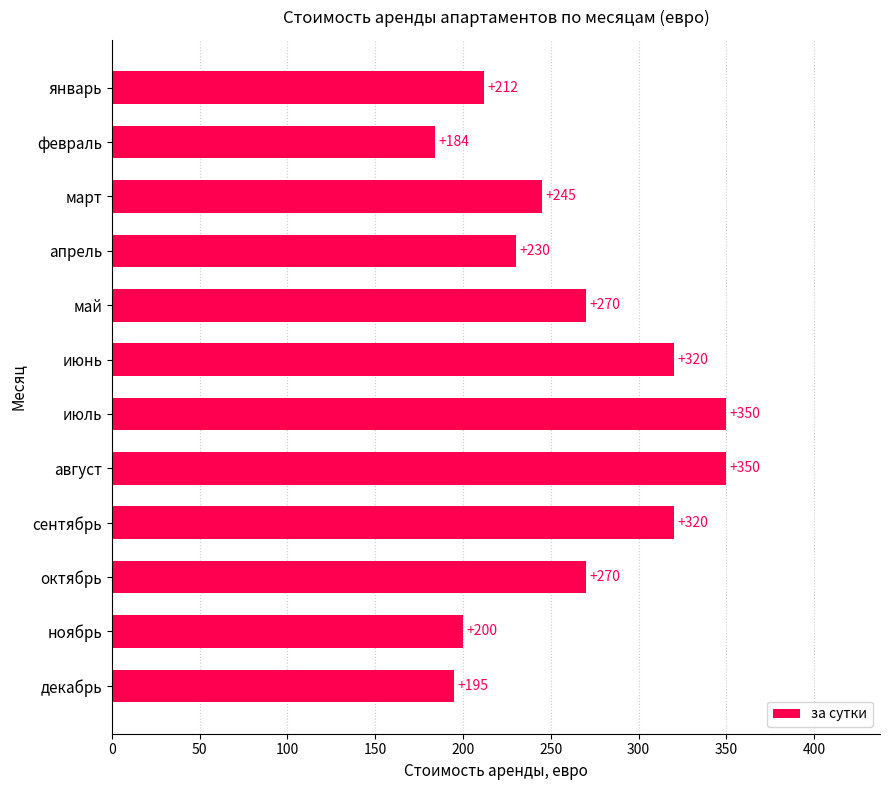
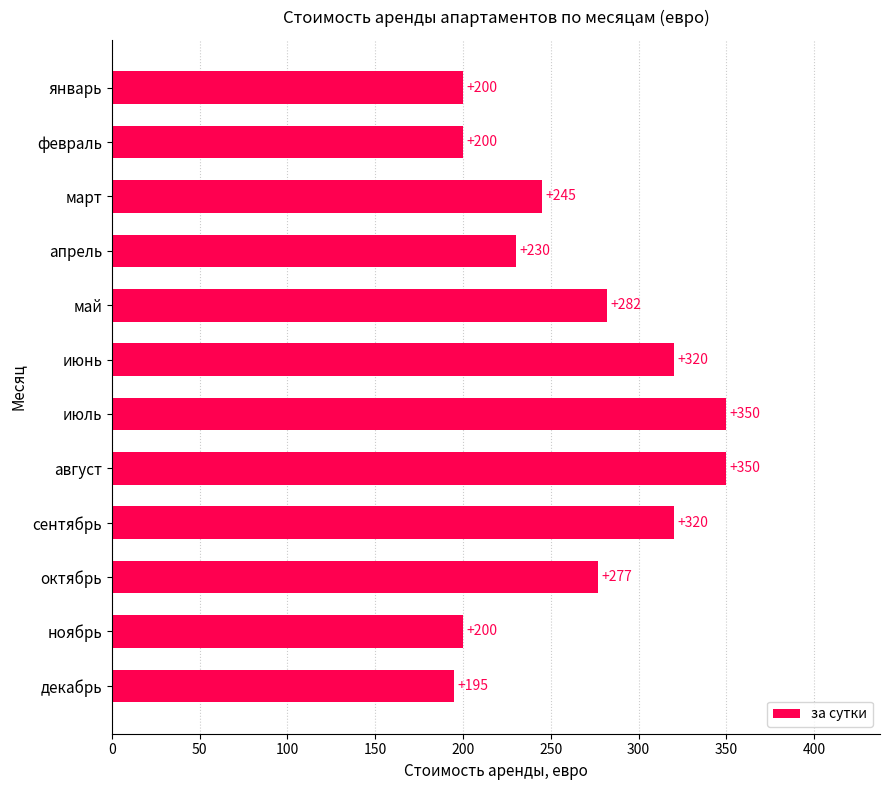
январь: +212 -> +200
февраль: +184 -> +200
май: +270 -> +282
октябрь: +270 -> +277
